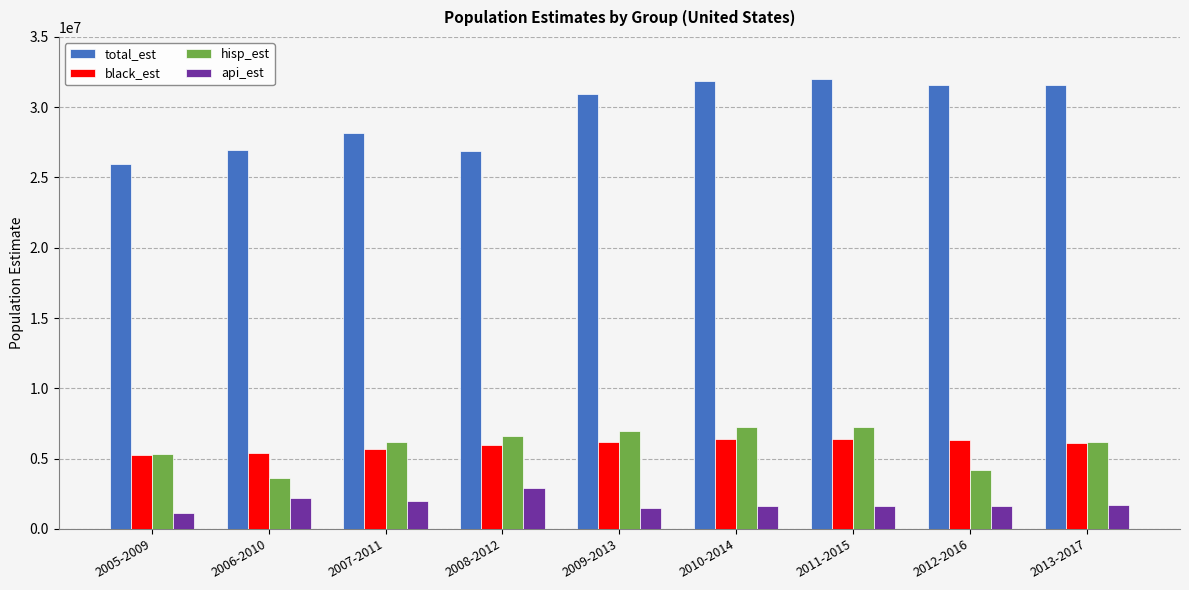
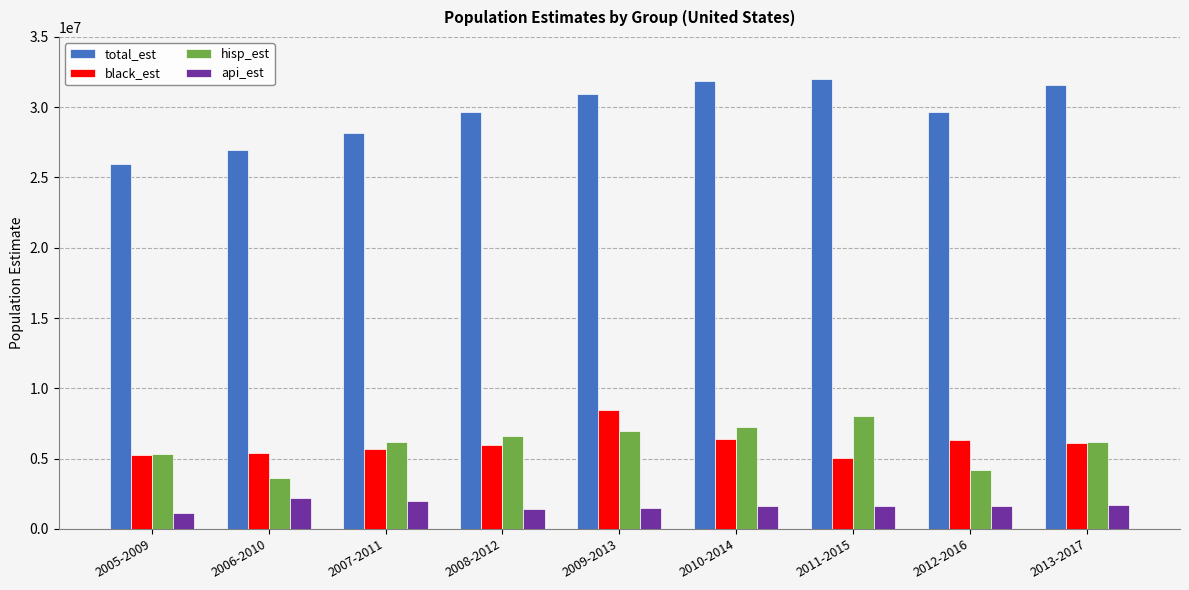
total_est, 2008-2012: 26900000 -> 29700000
api_est, 2008-2012: 2900000 -> 1400000
black_est, 2009-2013: 6200000 -> 8400000
black_est, 2011-2015: 6400000 -> 5100000
hisp_est, 2011-2015: 7300000 -> 8100000
total_est, 2012-2016: 31600000 -> 29700000
